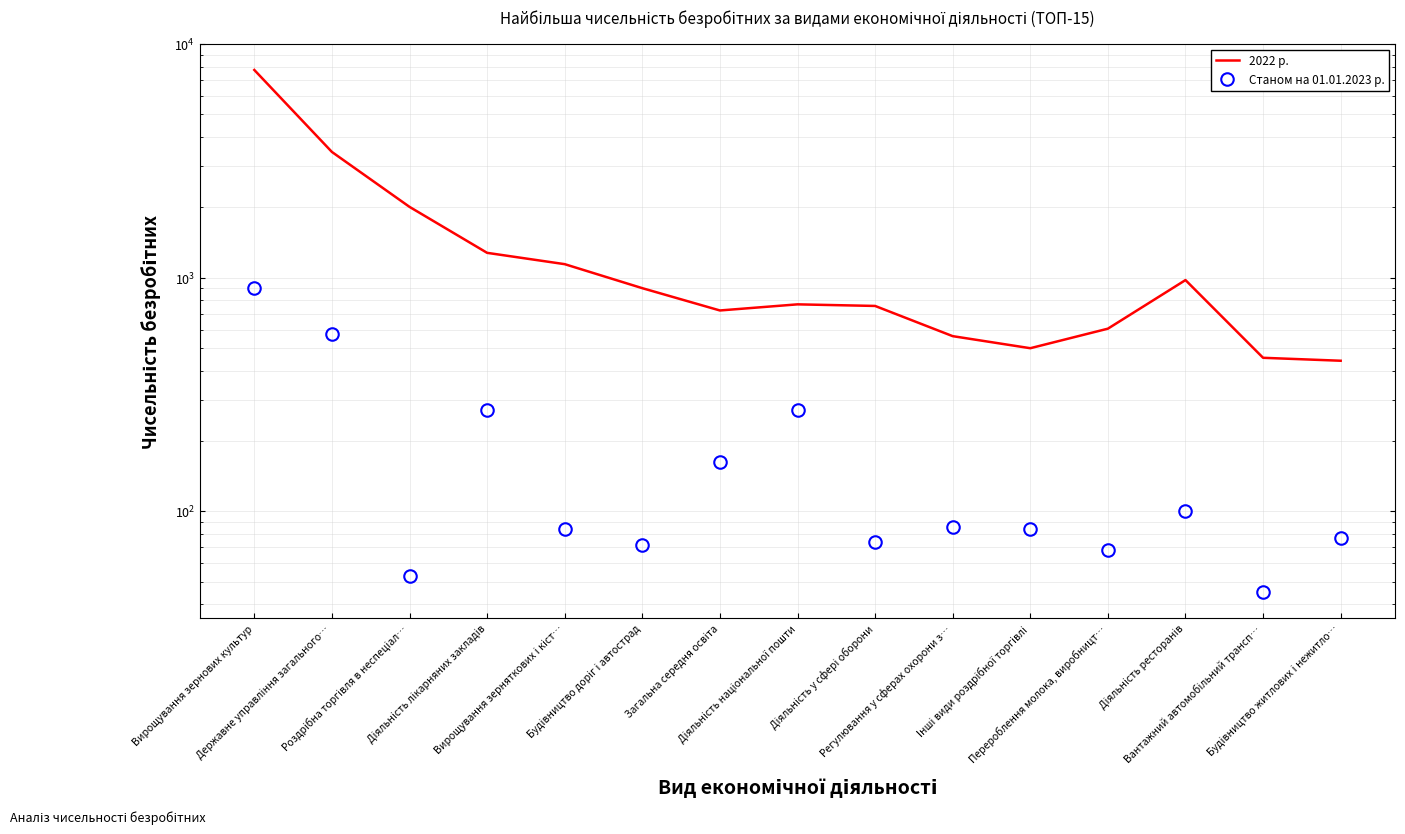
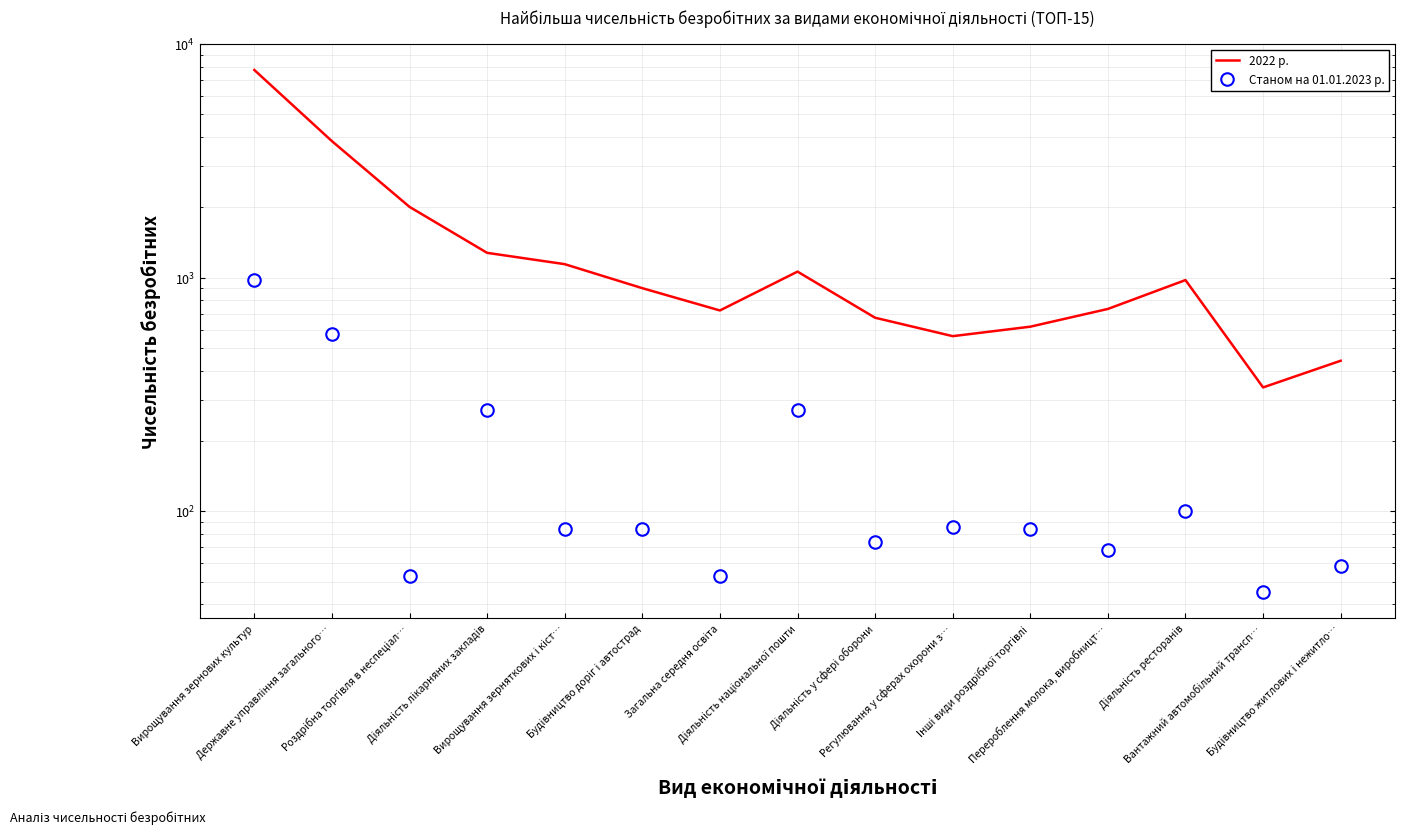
Станом на 01.01.2023 р., Вирощування зернових культур: 900 -> 980
2022 р., Державне управління загального…: 3500 -> 3800
Станом на 01.01.2023 р., Будівництво доріг і автострад: 72 -> 84
Станом на 01.01.2023 р., Загальна середня освіта: 160 -> 53
2022 р., Діяльність національної пошти: 770 -> 1100
2022 р., Діяльність у сфері оборони: 760 -> 670
2022 р., Інші види роздрібної торгівлі: 500 -> 620
2022 р., Перероблення молока, виробницт…: 610 -> 740
2022 р., Вантажний автомобільний трансп…: 450 -> 340
Станом на 01.01.2023 р., Будівництво житлових і нежитло…: 77 -> 58
